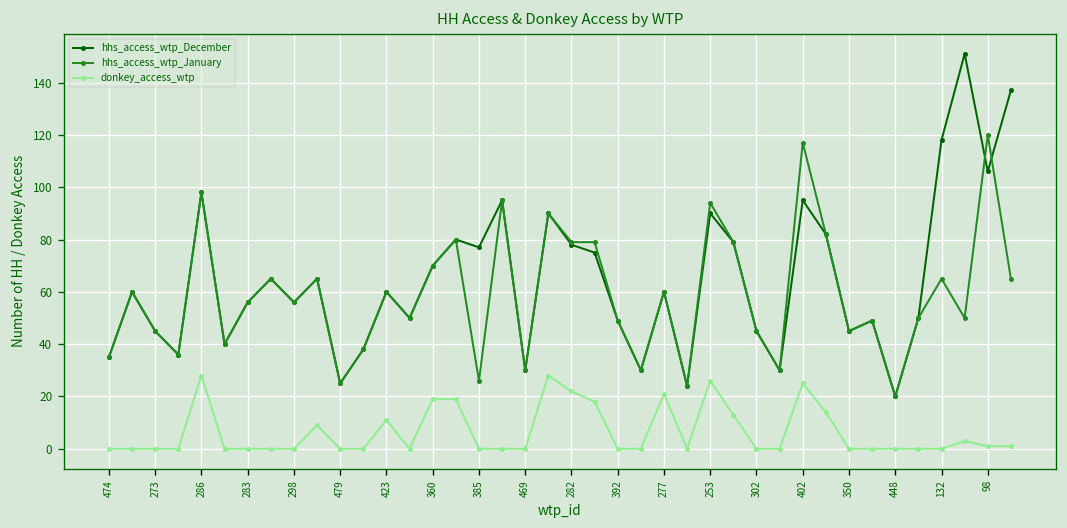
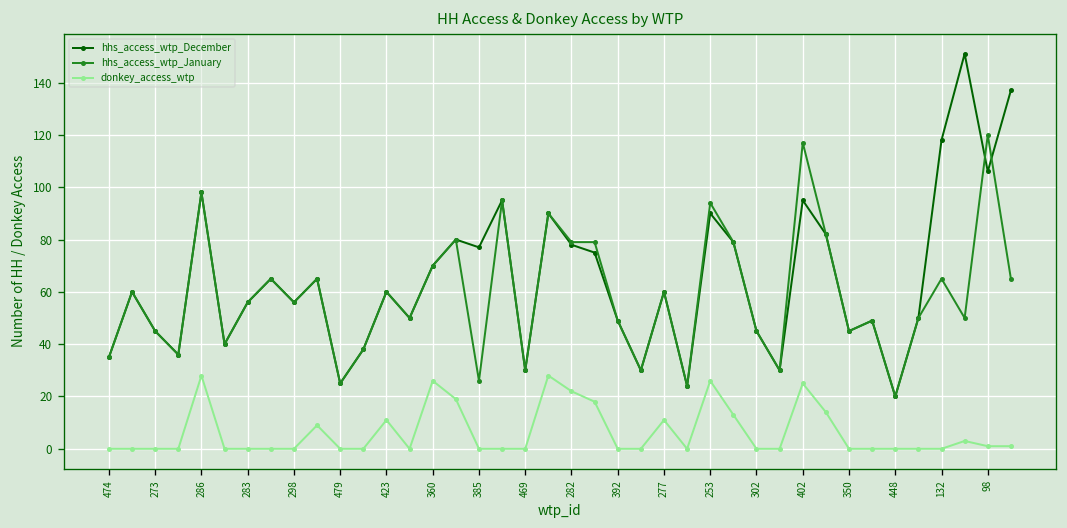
donkey_access_wtp, 360: 19 -> 26
donkey_access_wtp, 277: 21 -> 11
